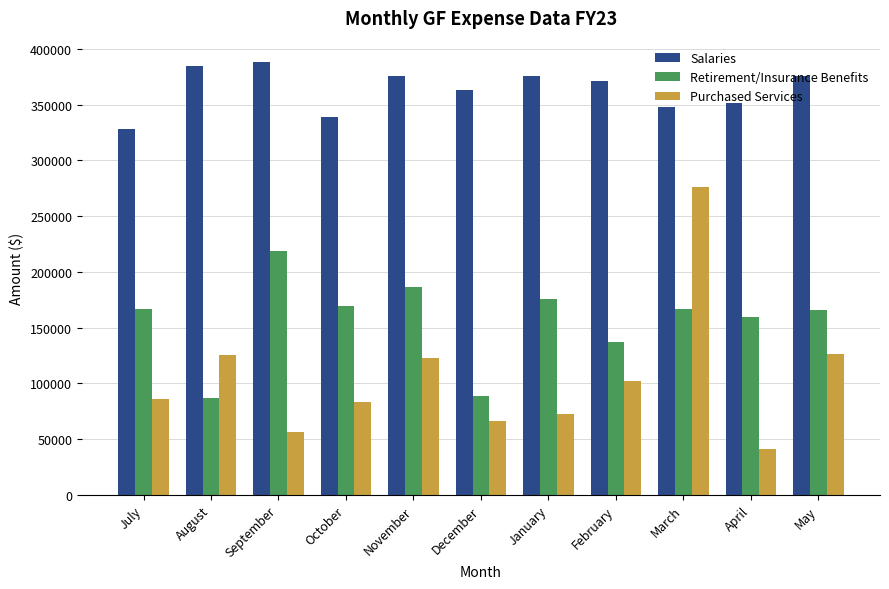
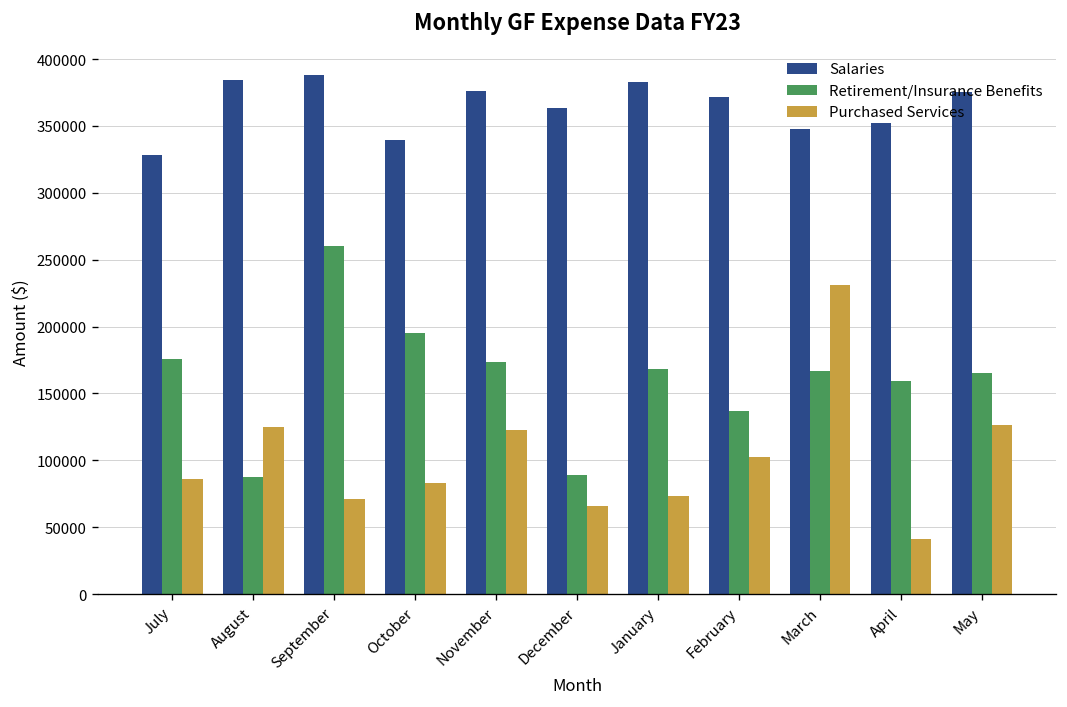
Retirement/Insurance Benefits, July: 167000 -> 176000
Retirement/Insurance Benefits, September: 219000 -> 260000
Purchased Services, September: 57000 -> 71000
Retirement/Insurance Benefits, October: 170000 -> 195000
Retirement/Insurance Benefits, November: 187000 -> 174000
Salaries, January: 375000 -> 383000
Retirement/Insurance Benefits, January: 176000 -> 168000
Purchased Services, March: 276000 -> 231000
